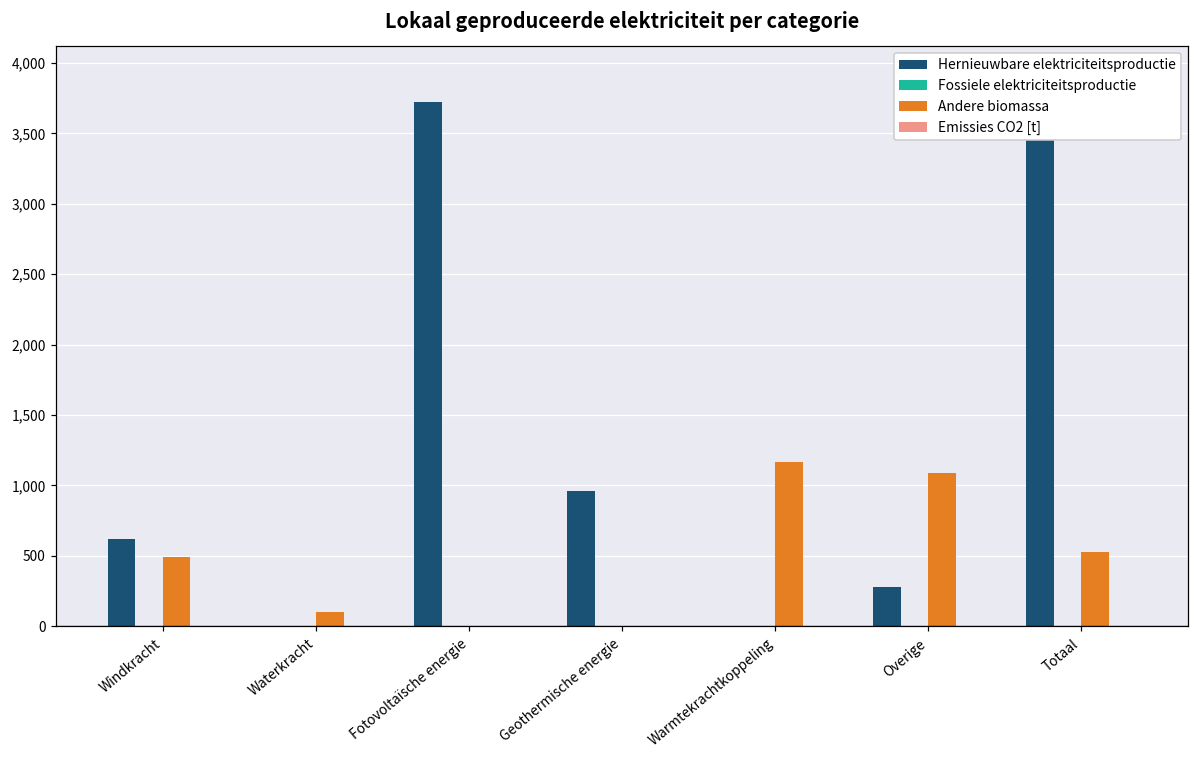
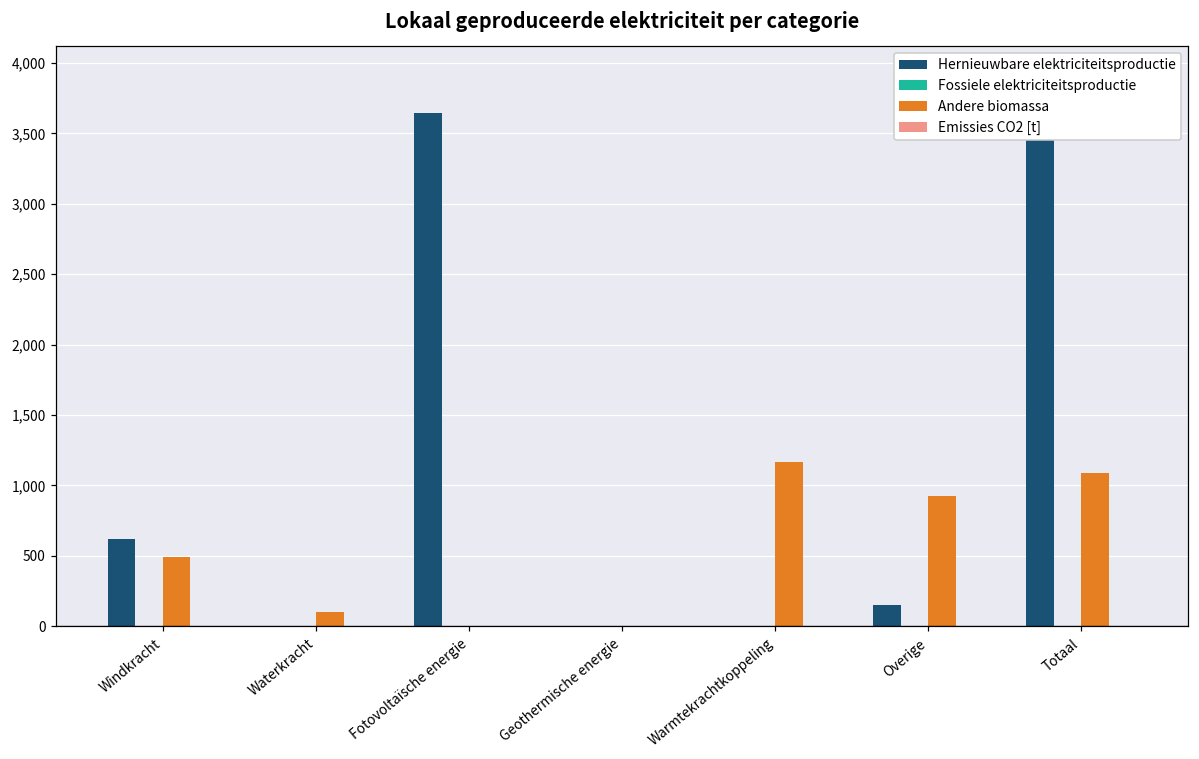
Hernieuwbare elektriciteitsproductie, Fotovoltaïsche energie: 3,720 -> 3,640
Hernieuwbare elektriciteitsproductie, Geothermische energie: 960 -> 0
Hernieuwbare elektriciteitsproductie, Overige: 280 -> 150
Andere biomassa, Overige: 1,090 -> 920
Andere biomassa, Totaal: 530 -> 1,090
